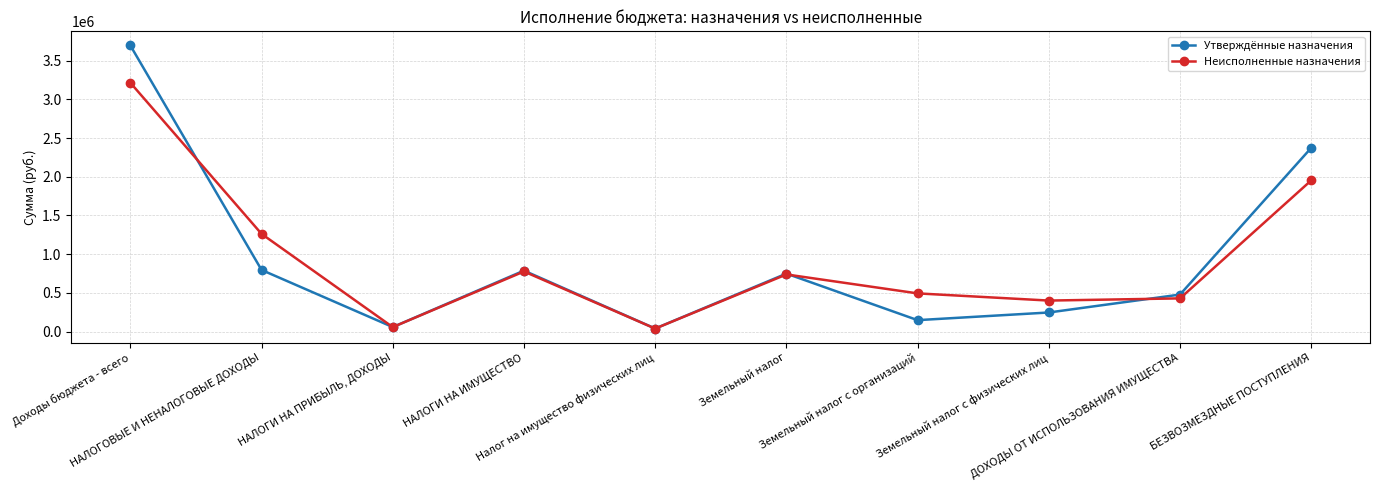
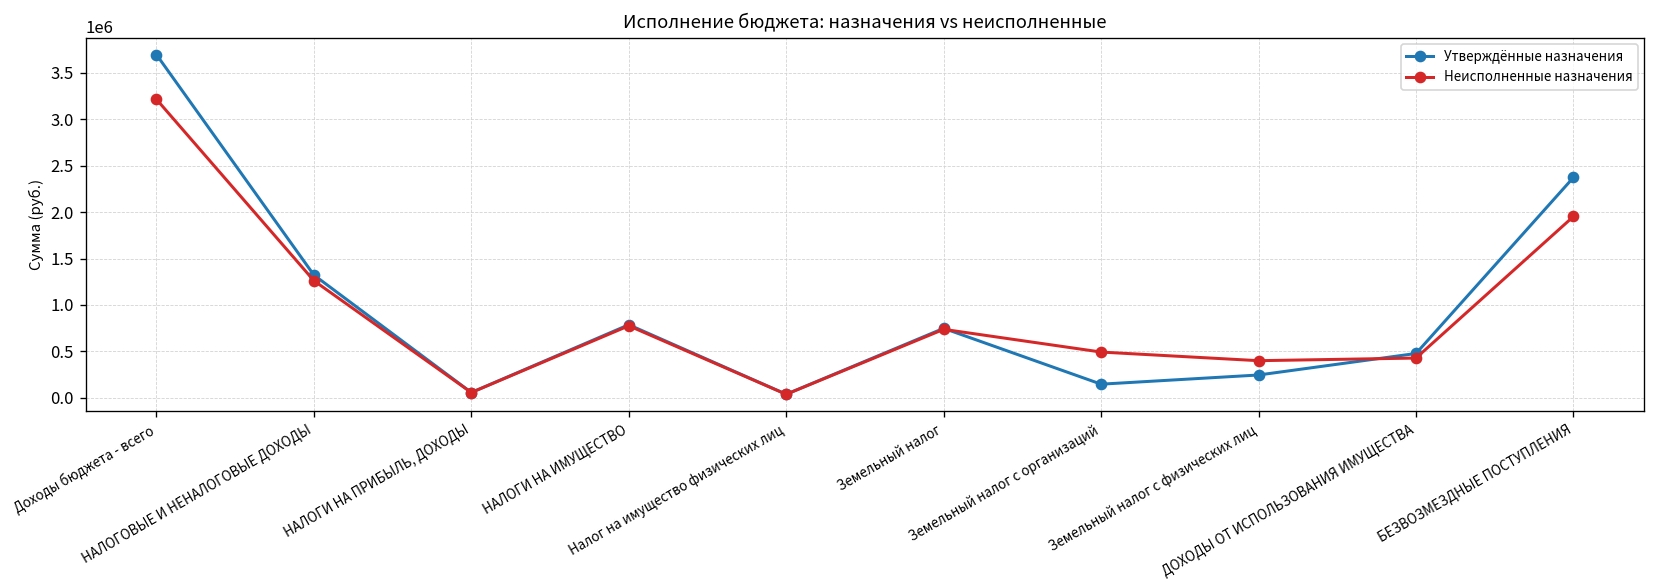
Утверждённые назначения, НАЛОГОВЫЕ И НЕНАЛОГОВЫЕ ДОХОДЫ: 800000 -> 1300000
